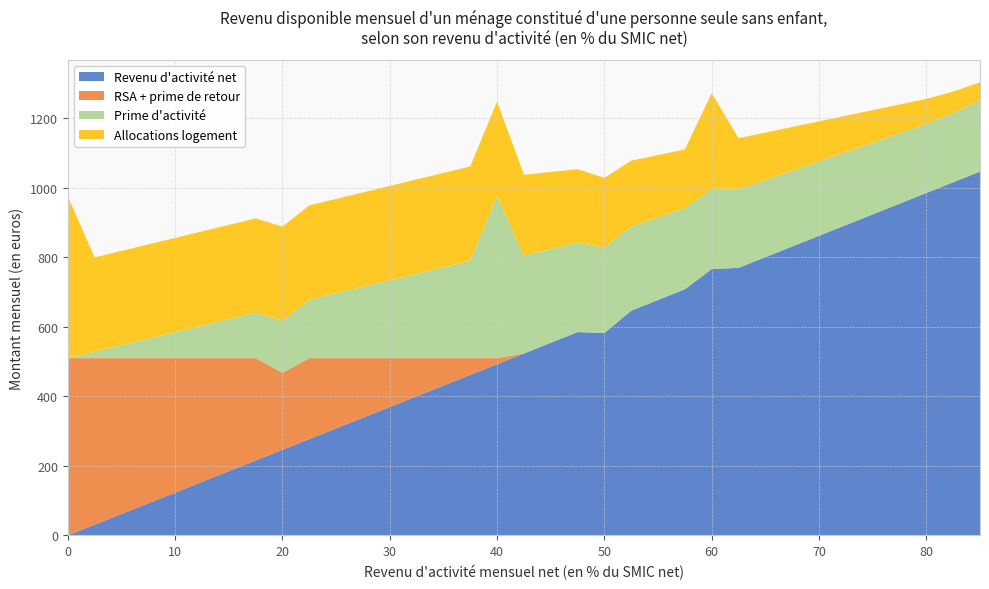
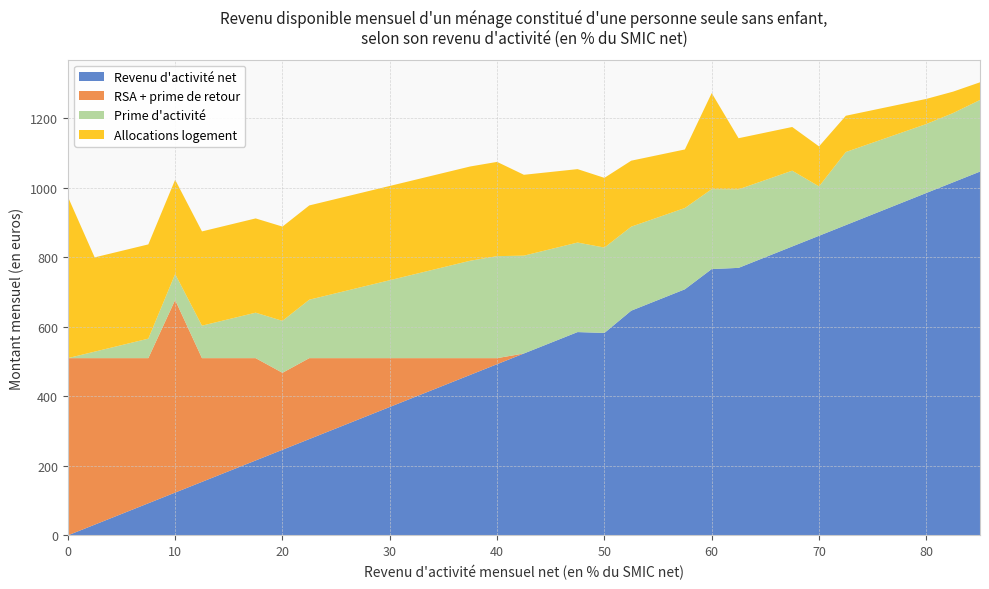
RSA + prime de retour, 10: 390 -> 550
Prime d'activité, 40: 470 -> 290
Prime d'activité, 70: 210 -> 140
